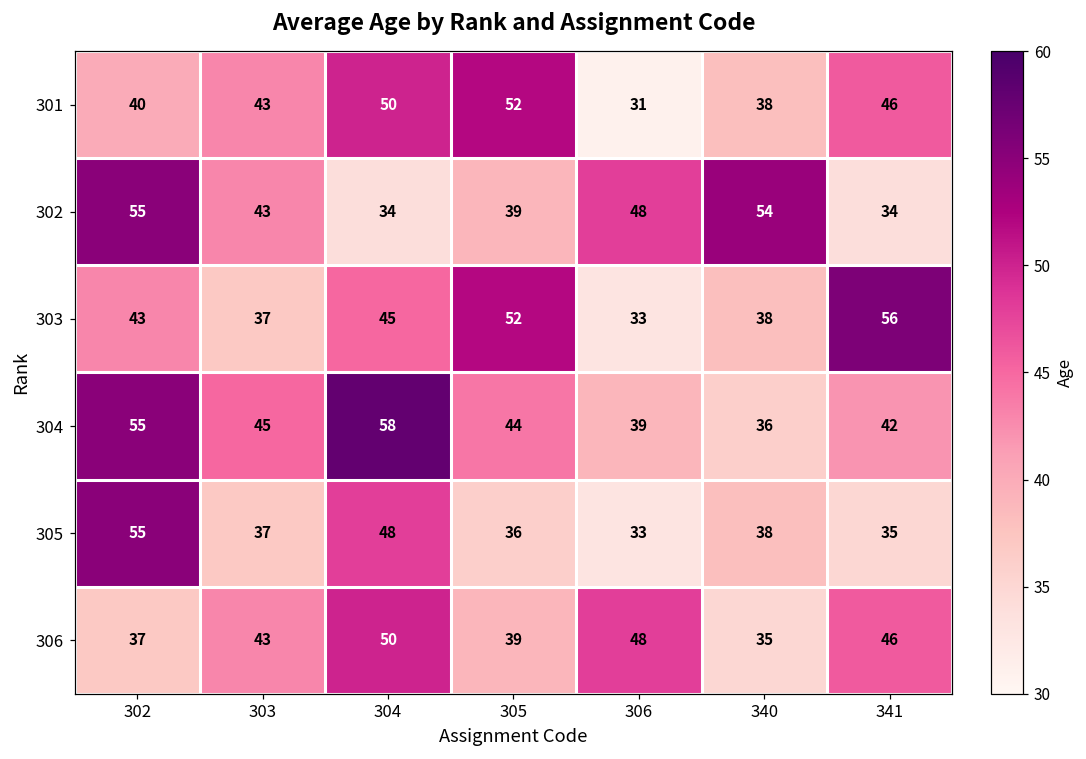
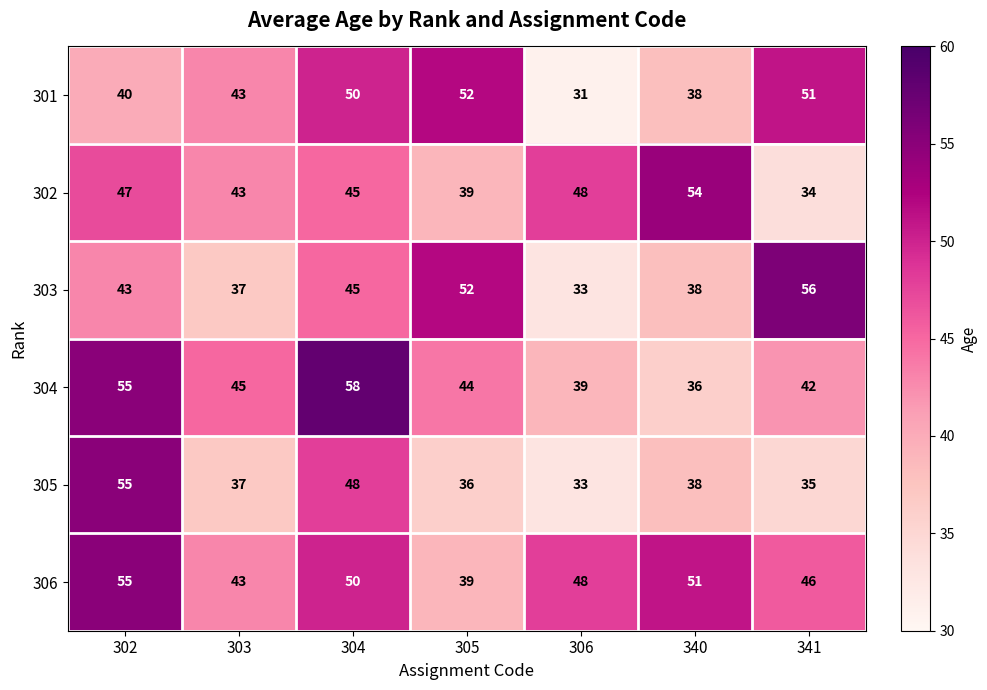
301, 341: 46 -> 51
302, 302: 55 -> 47
302, 304: 34 -> 45
306, 302: 37 -> 55
306, 340: 35 -> 51
